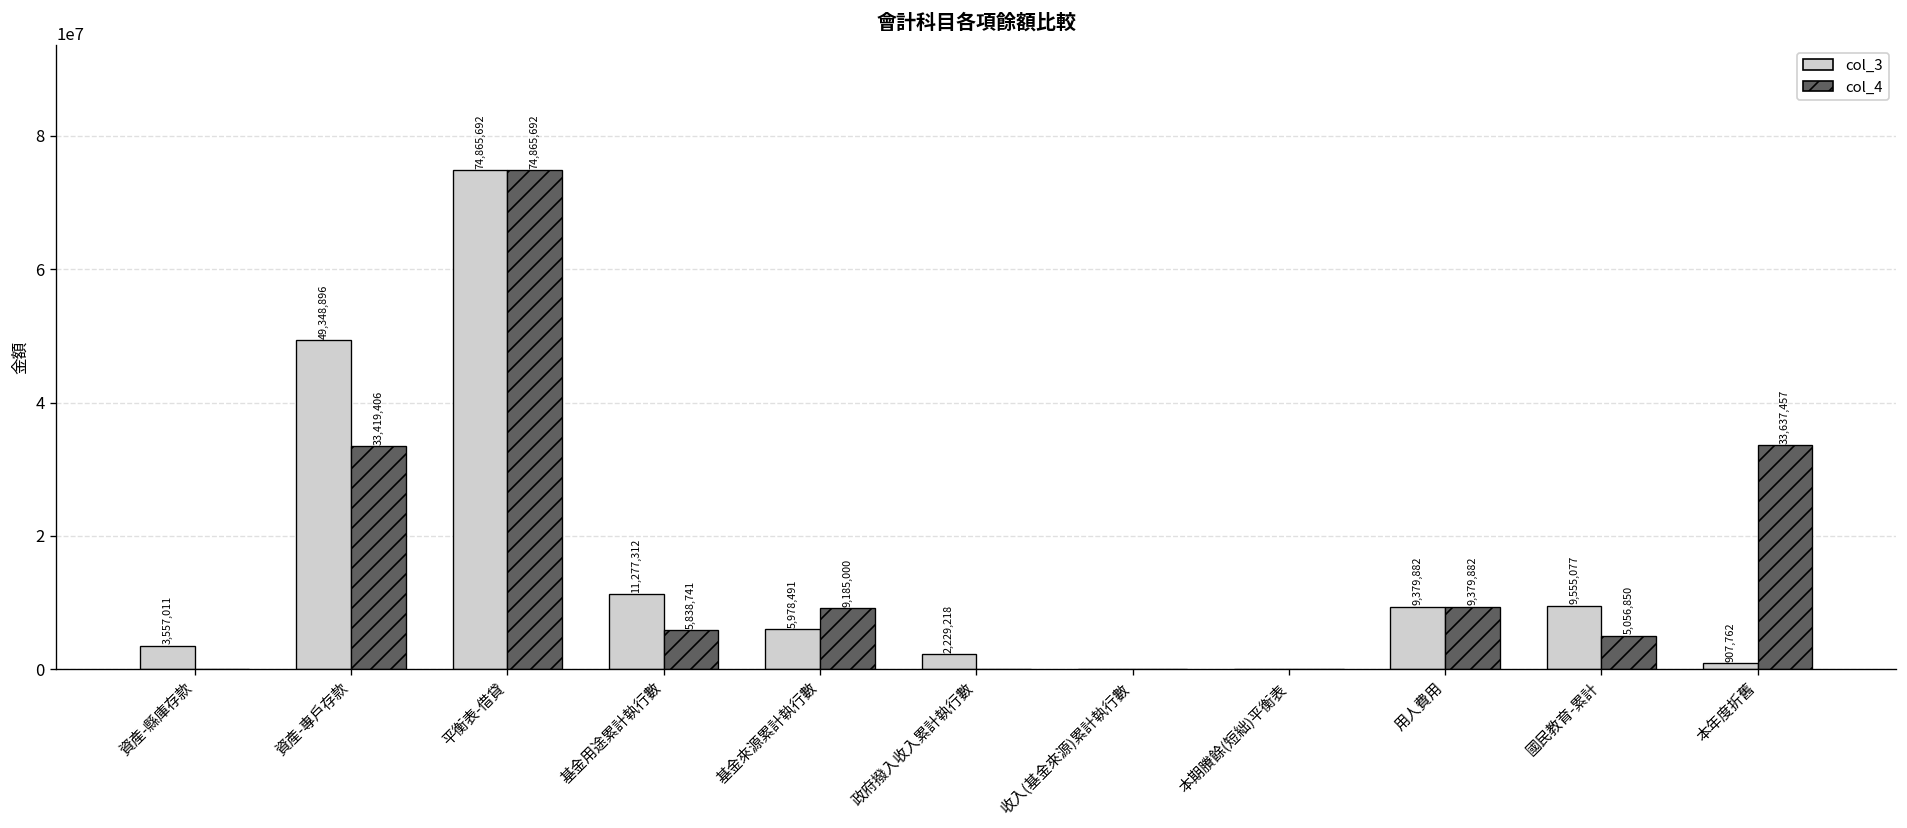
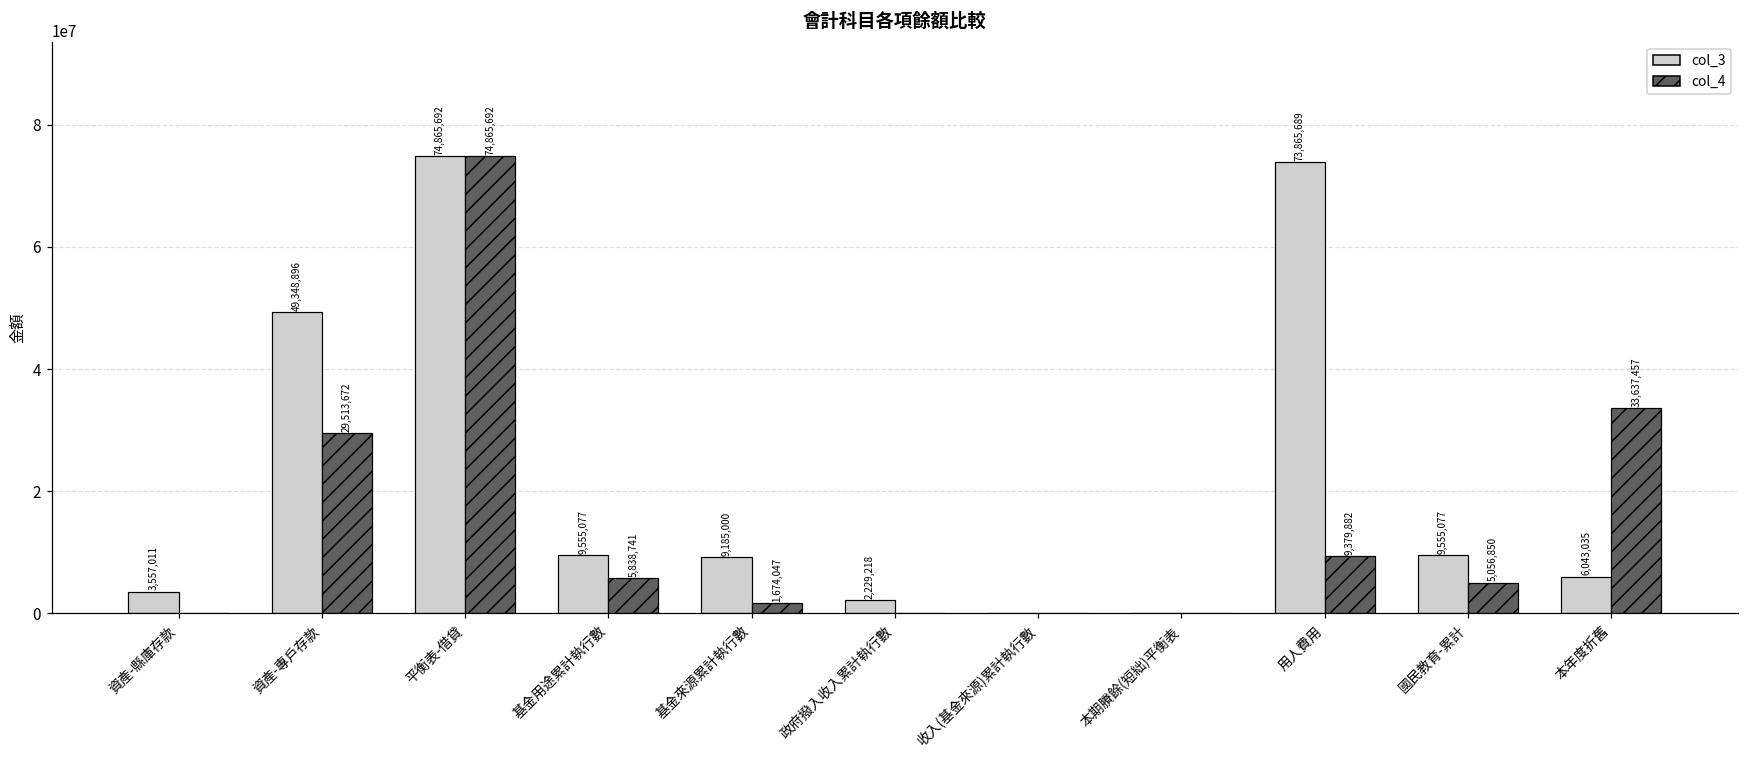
col_4, 資產-專戶存款: 33,419,406 -> 29,513,672
col_3, 基金用途累計執行數: 11,277,312 -> 9,555,077
col_3, 基金來源累計執行數: 5,978,491 -> 9,185,000
col_4, 基金來源累計執行數: 9,185,000 -> 1,674,047
col_3, 用人費用: 9,379,882 -> 73,865,689
col_3, 本年度折舊: 907,762 -> 6,043,035
